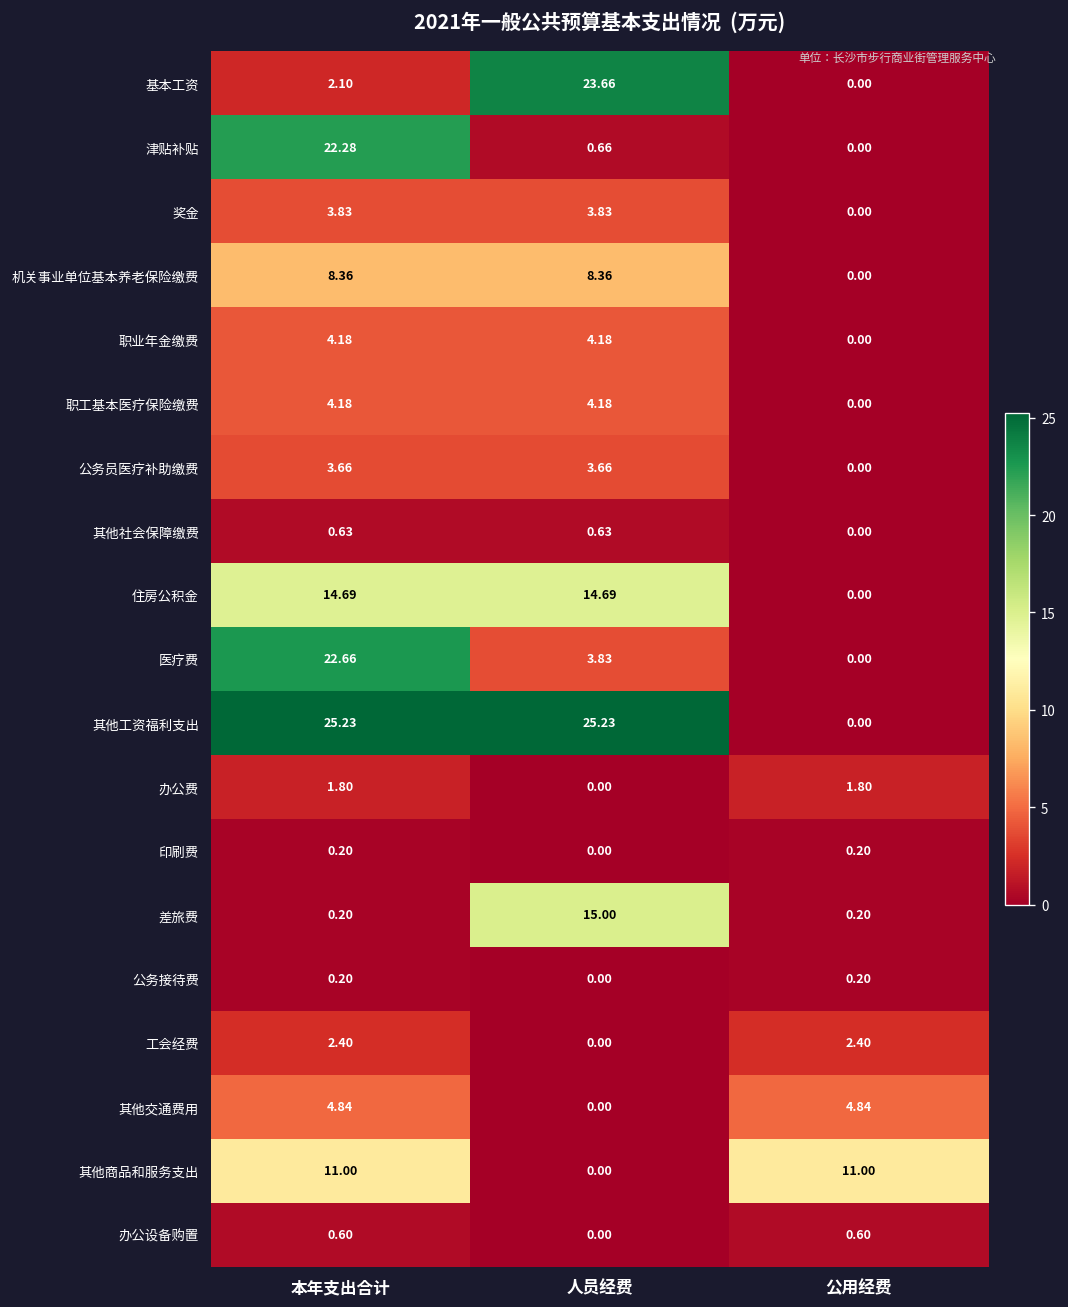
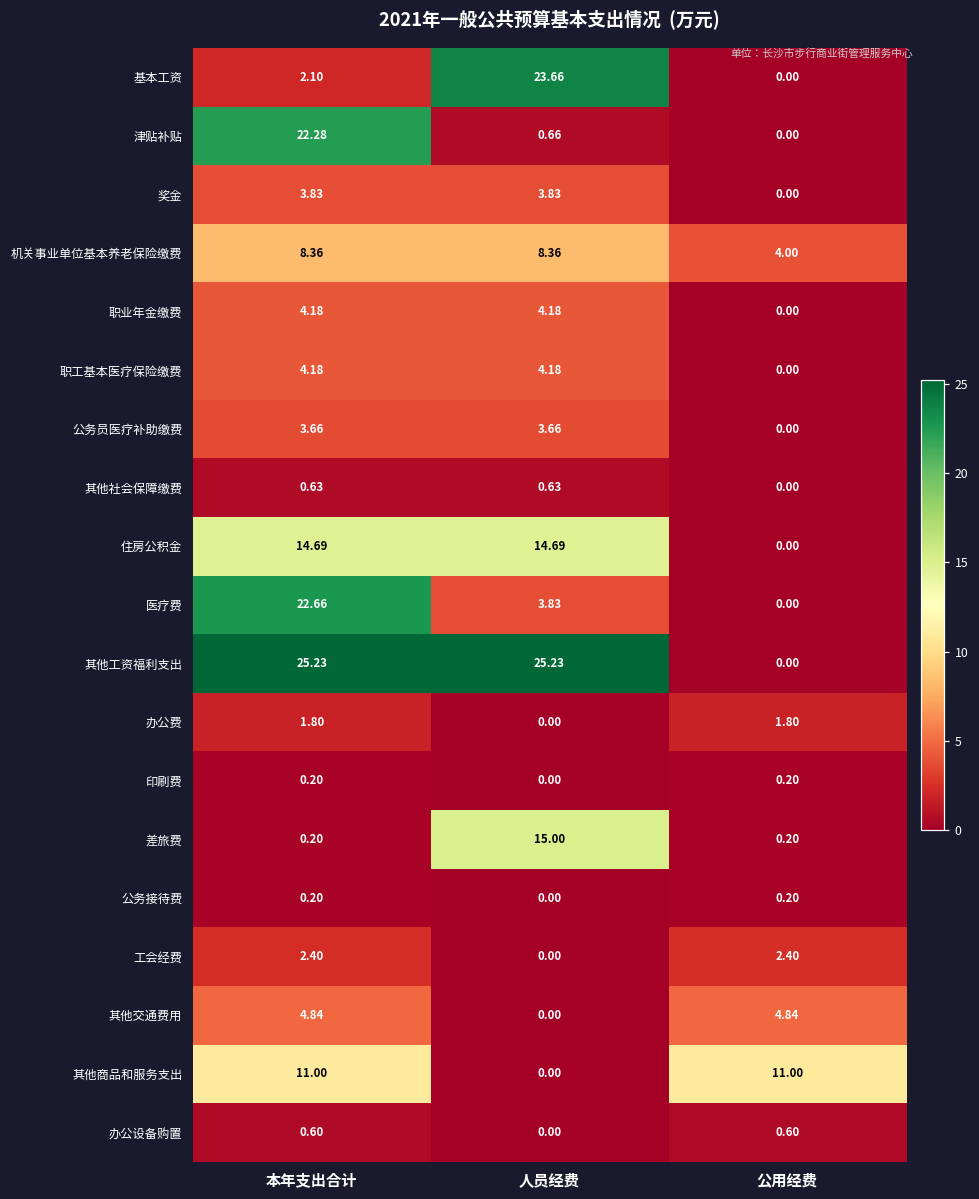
机关事业单位基本养老保险缴费, 公用经费: 0.00 -> 4.00
